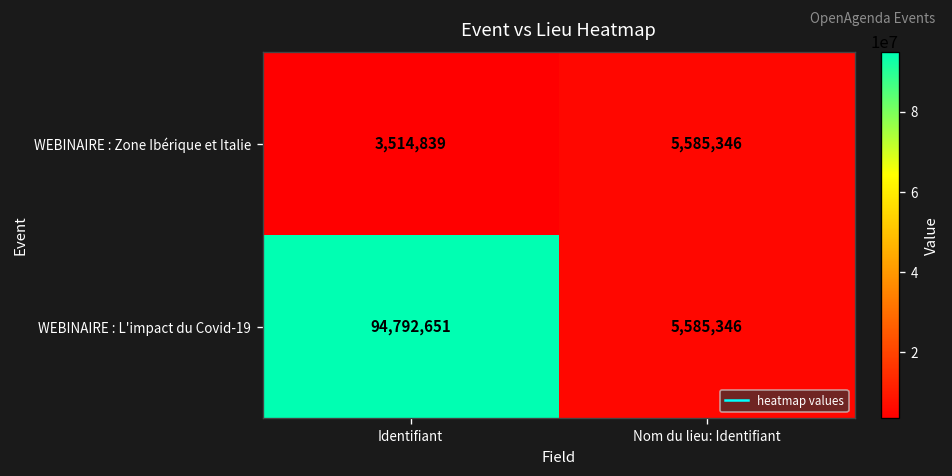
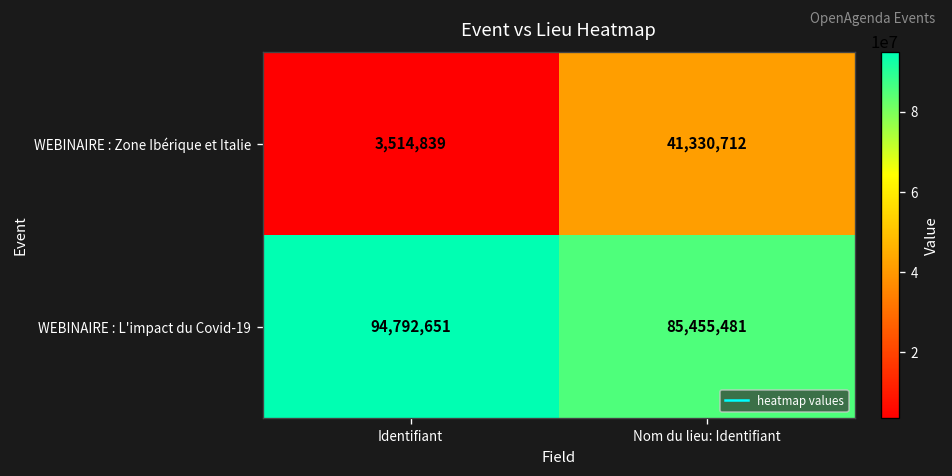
WEBINAIRE : Zone Ibérique et Italie, Nom du lieu: Identifiant: 5,585,346 -> 41,330,712
WEBINAIRE : L'impact du Covid-19, Nom du lieu: Identifiant: 5,585,346 -> 85,455,481
